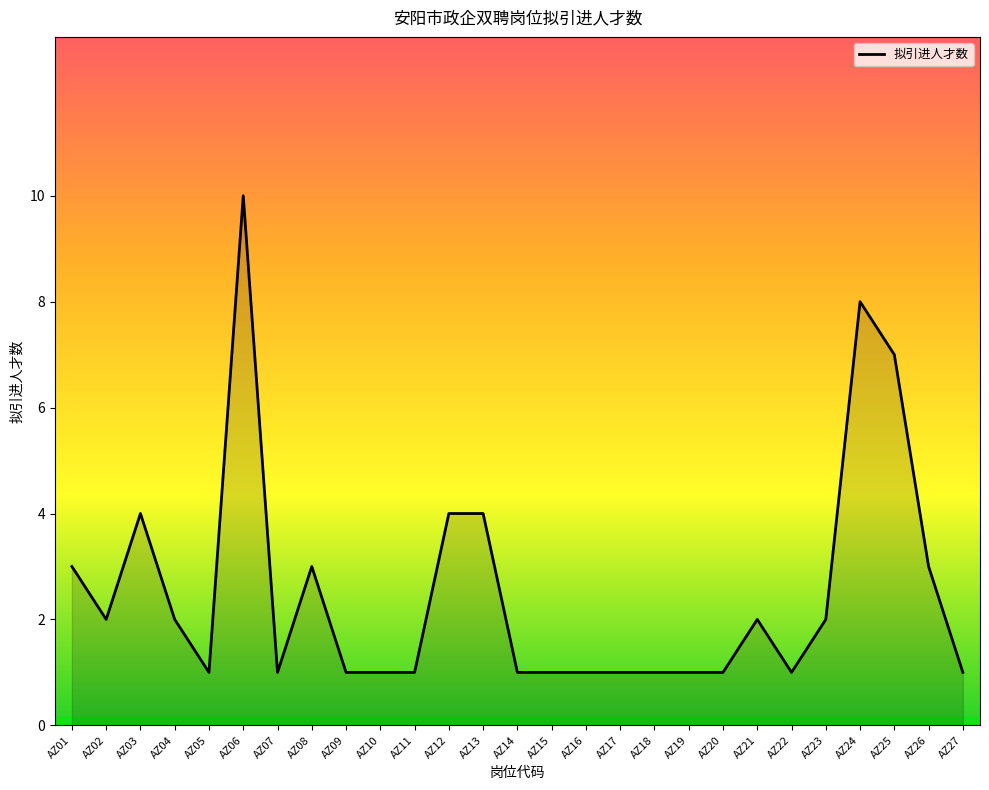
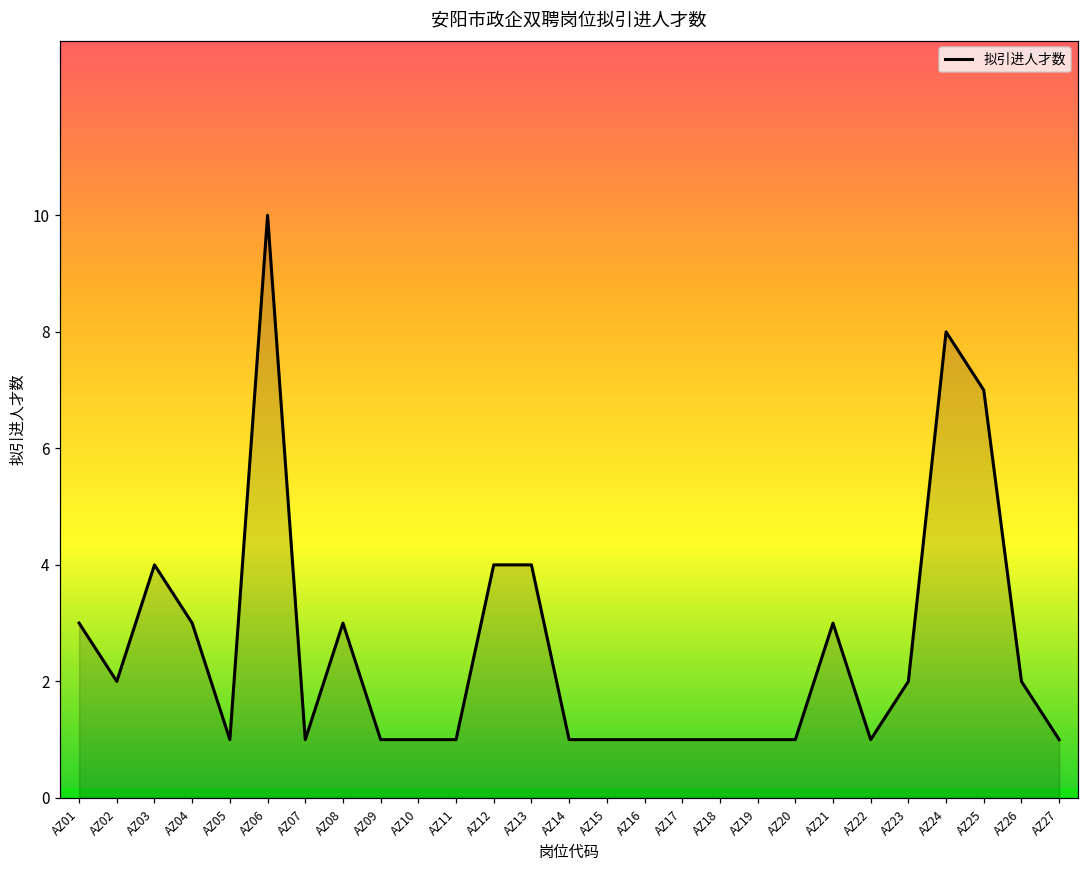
AZ04: 2 -> 3
AZ21: 2 -> 3
AZ26: 3 -> 2
